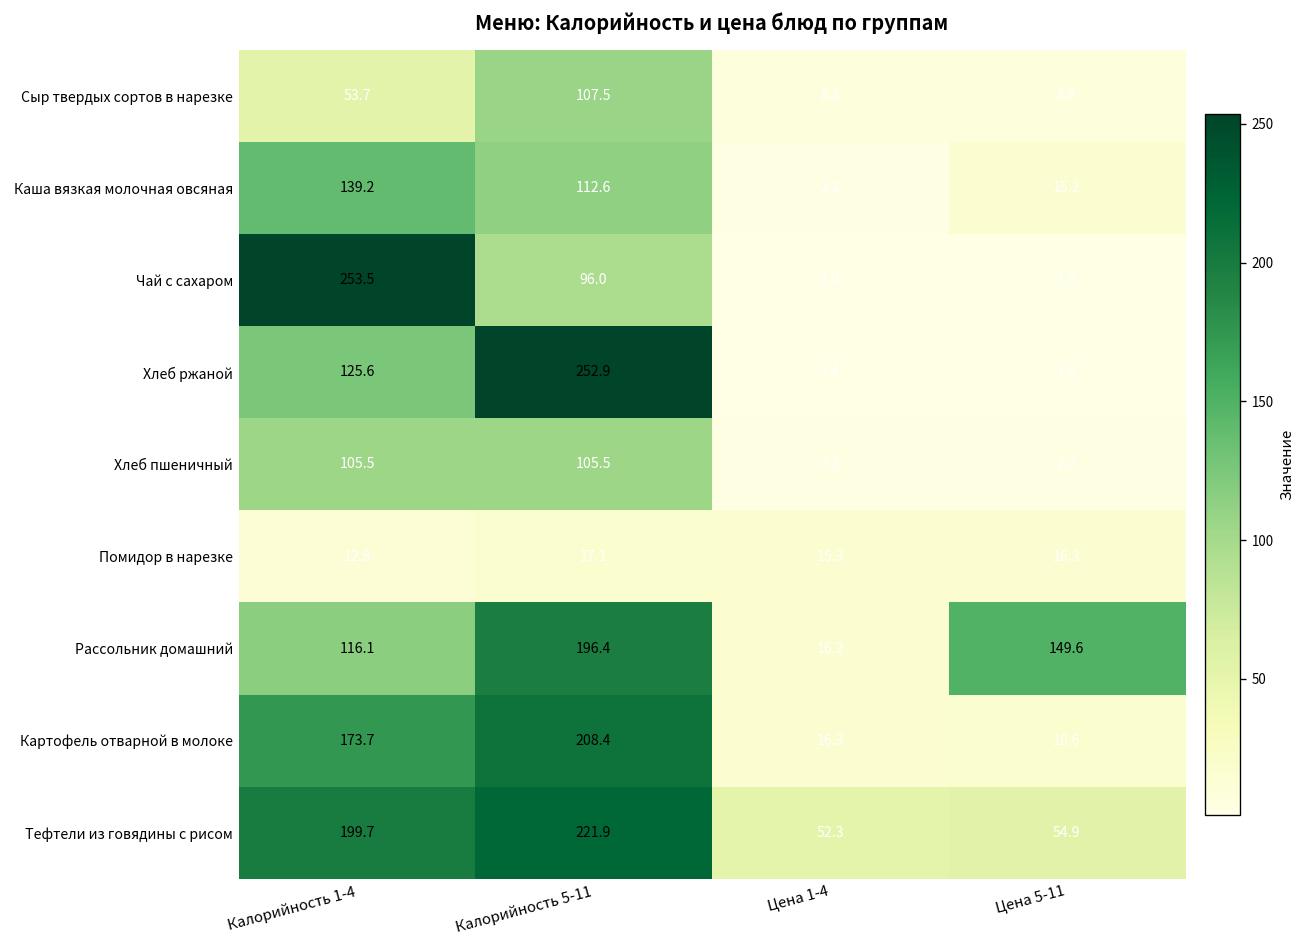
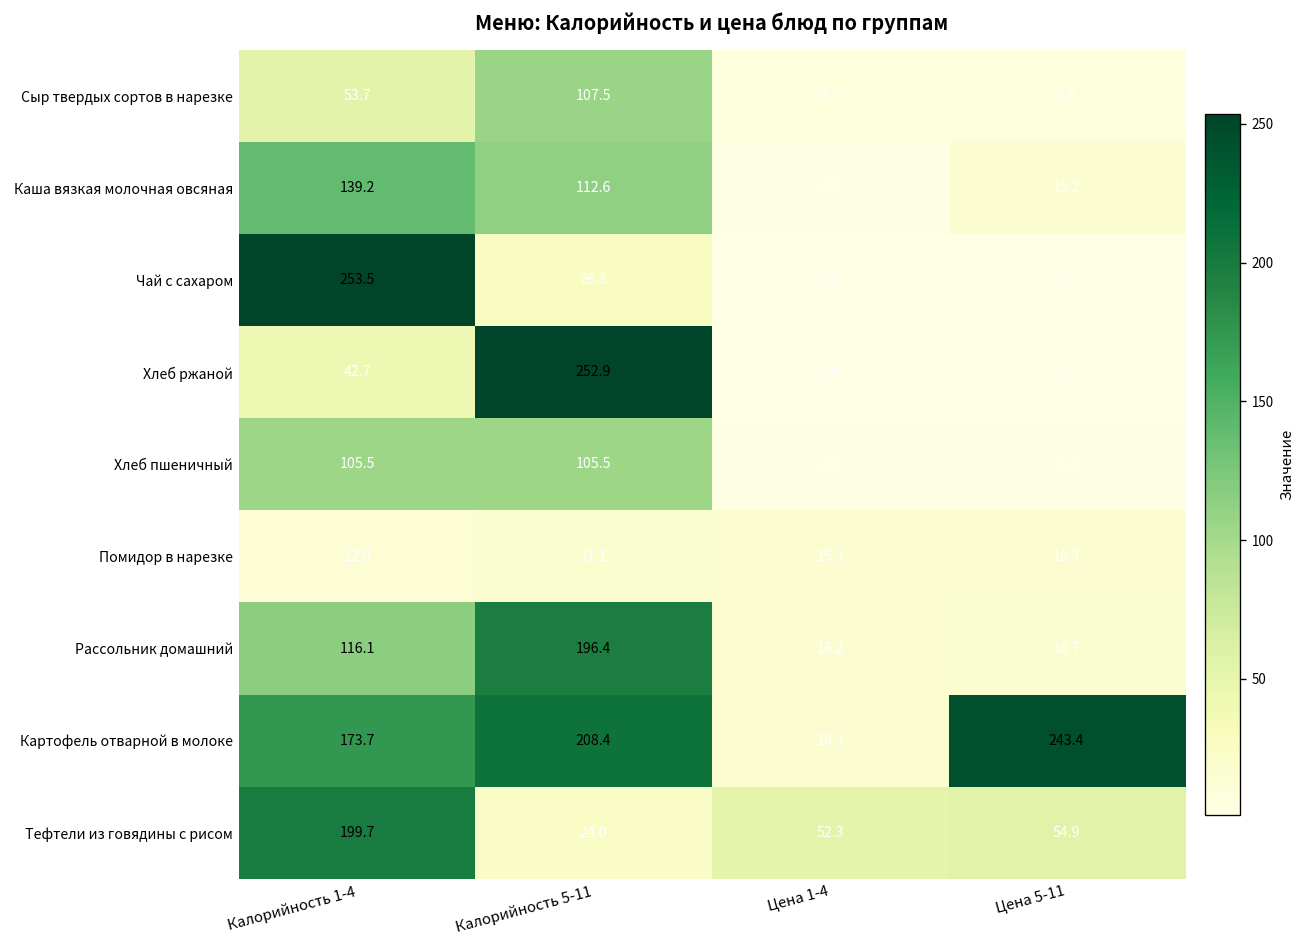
Чай с сахаром, Калорийность 5-11: 96.0 -> 26.8
Хлеб ржаной, Калорийность 1-4: 125.6 -> 42.7
Рассольник домашний, Цена 5-11: 149.6 -> 18.7
Картофель отварной в молоке, Цена 5-11: 18.6 -> 243.4
Тефтели из говядины с рисом, Калорийность 5-11: 221.9 -> 24.0
